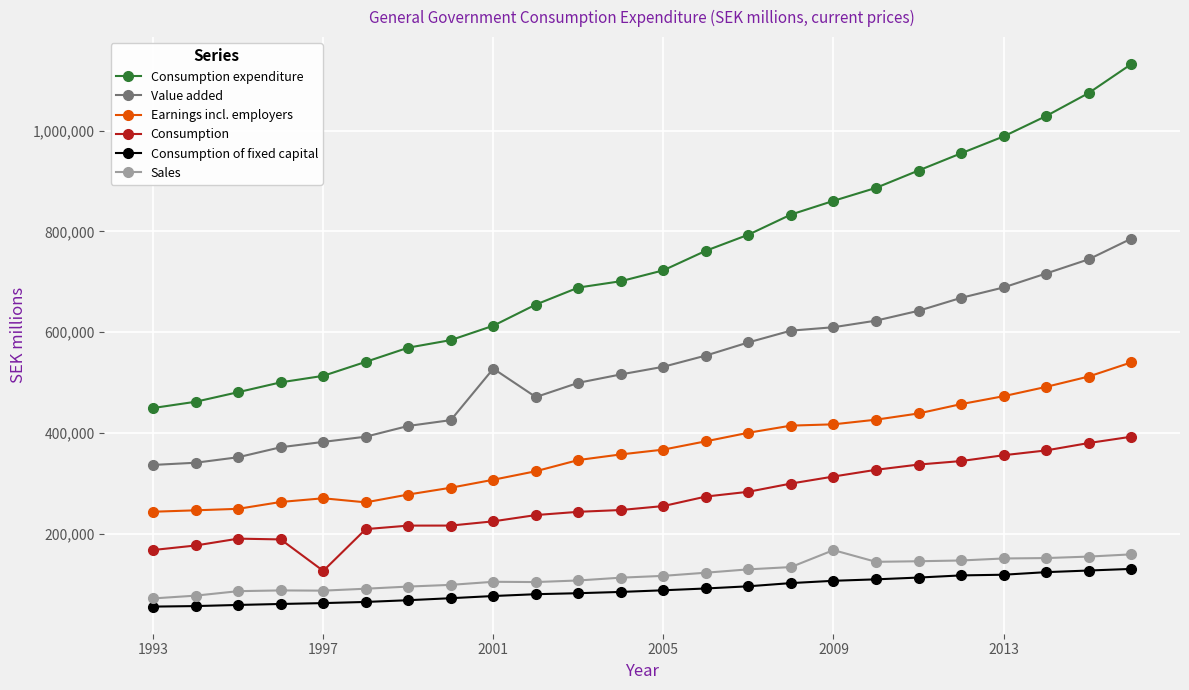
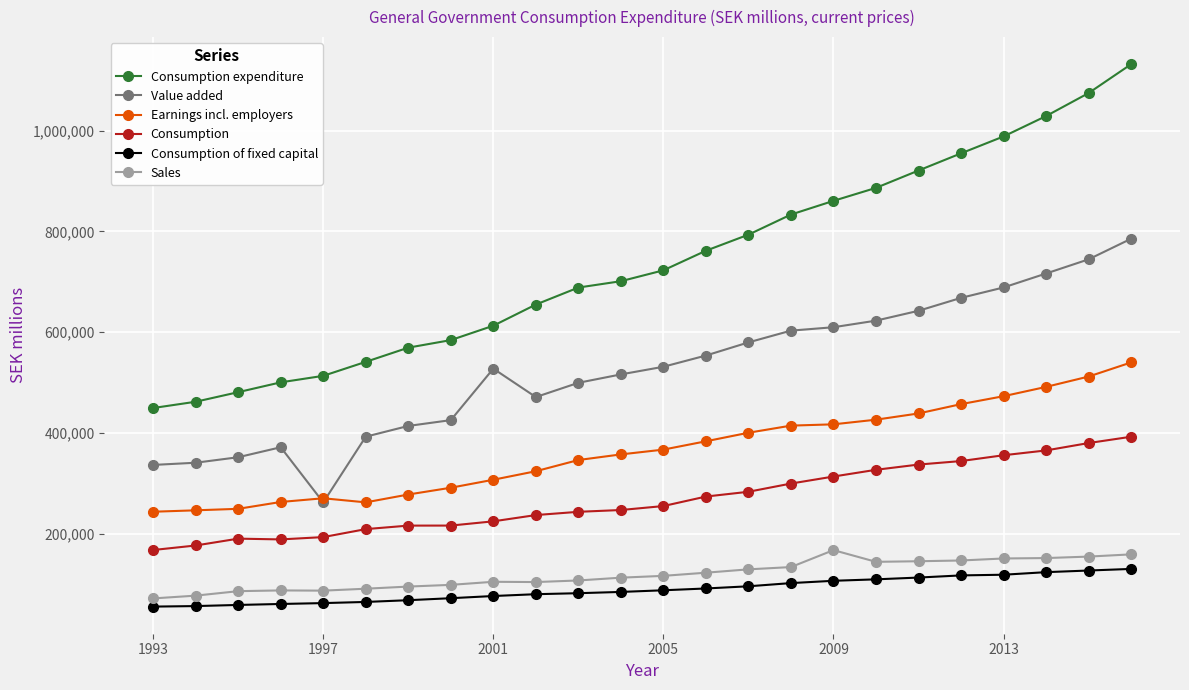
Value added, 1997: 380,000 -> 260,000
Consumption, 1997: 130,000 -> 190,000
